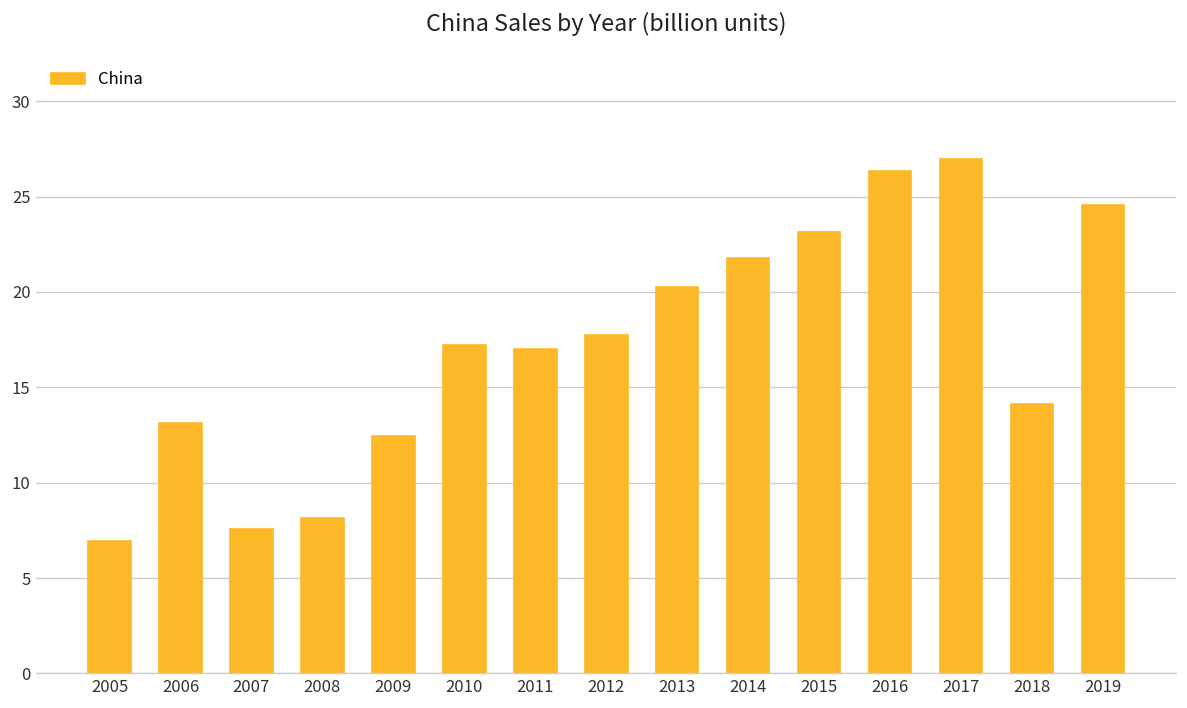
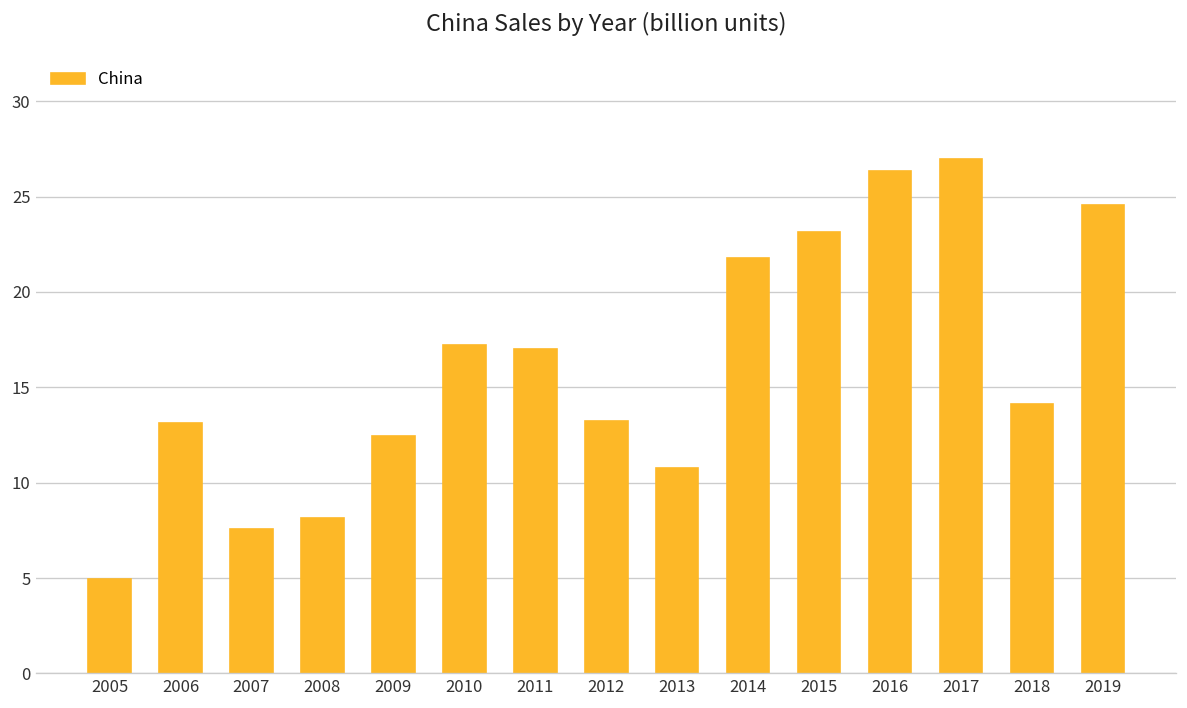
2005: 6.9 -> 4.9
2012: 17.8 -> 13.3
2013: 20.3 -> 10.8
